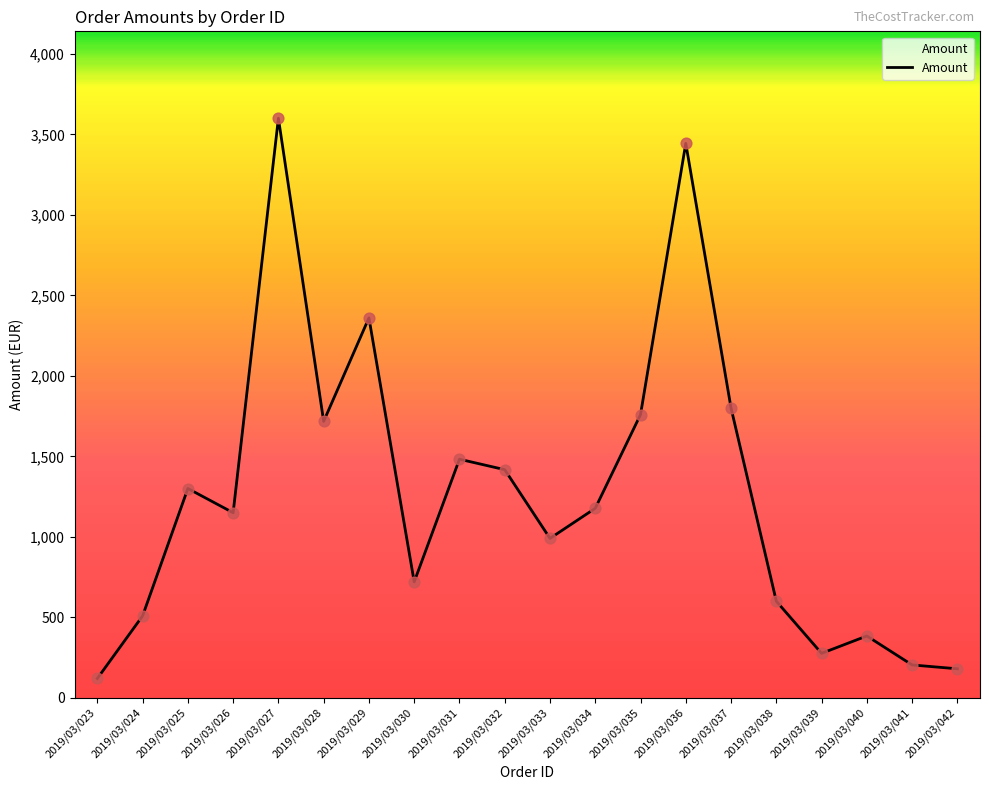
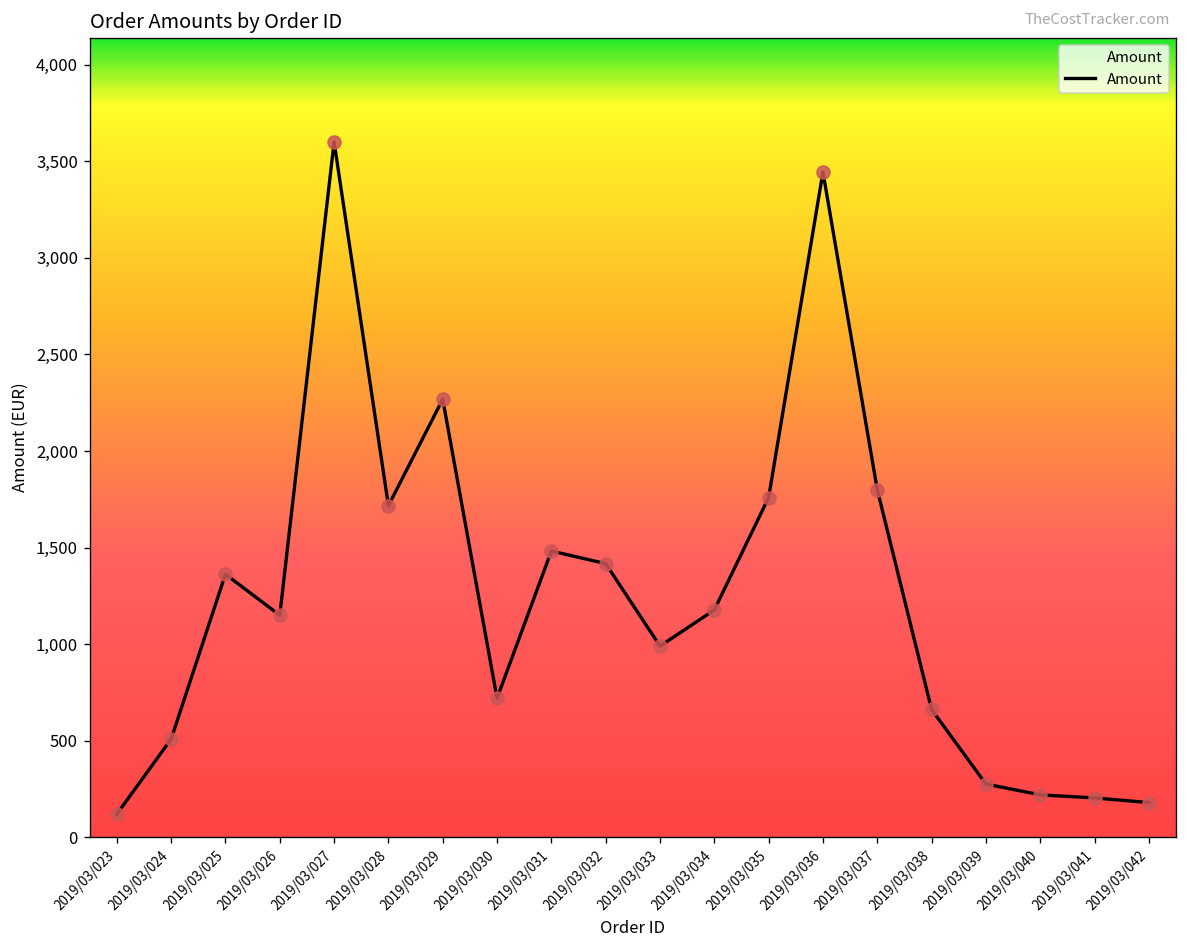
2019/03/025: 1,300 -> 1,360
2019/03/029: 2,360 -> 2,270
2019/03/038: 600 -> 660
2019/03/040: 380 -> 220
